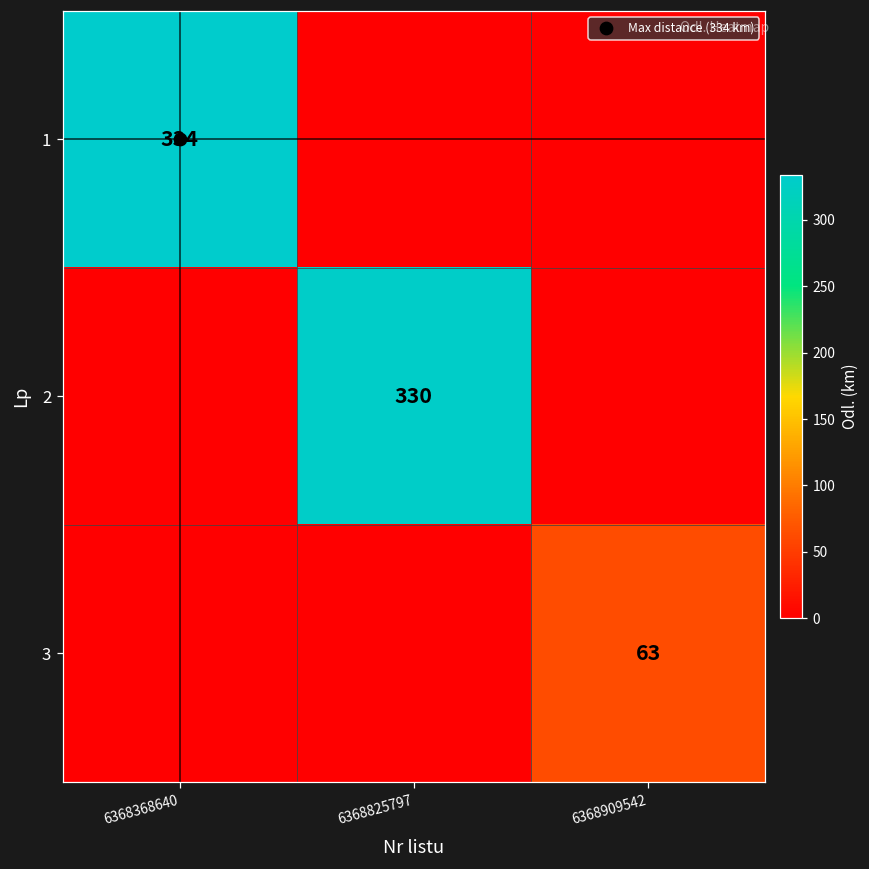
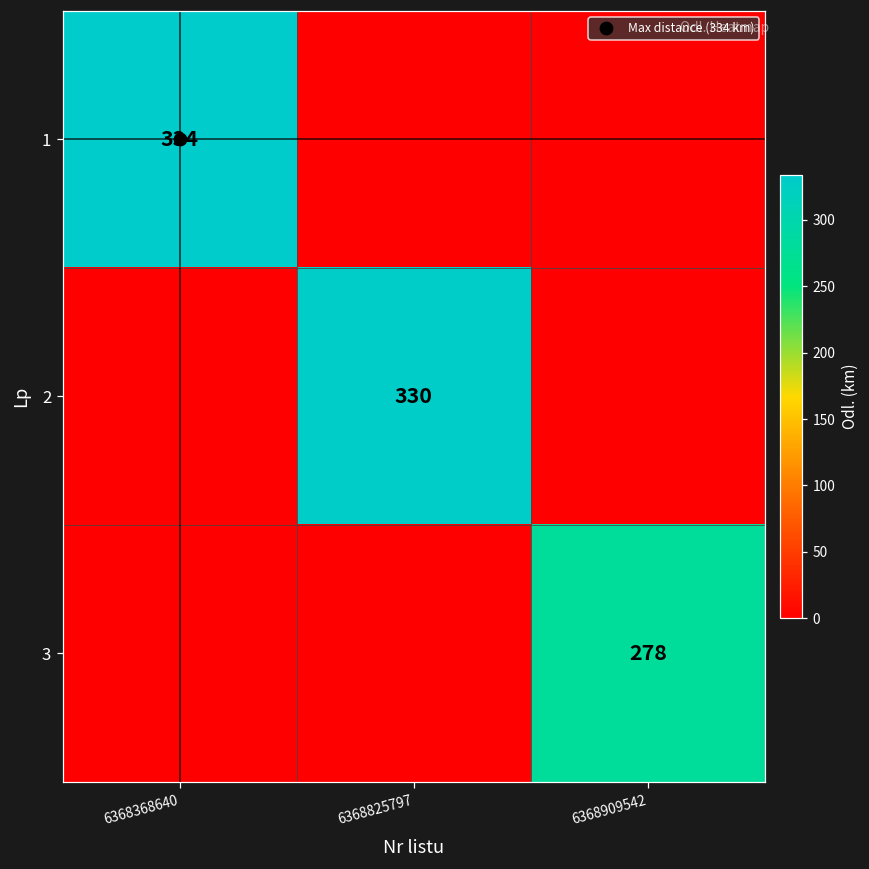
3, 6368909542: 63 -> 278
